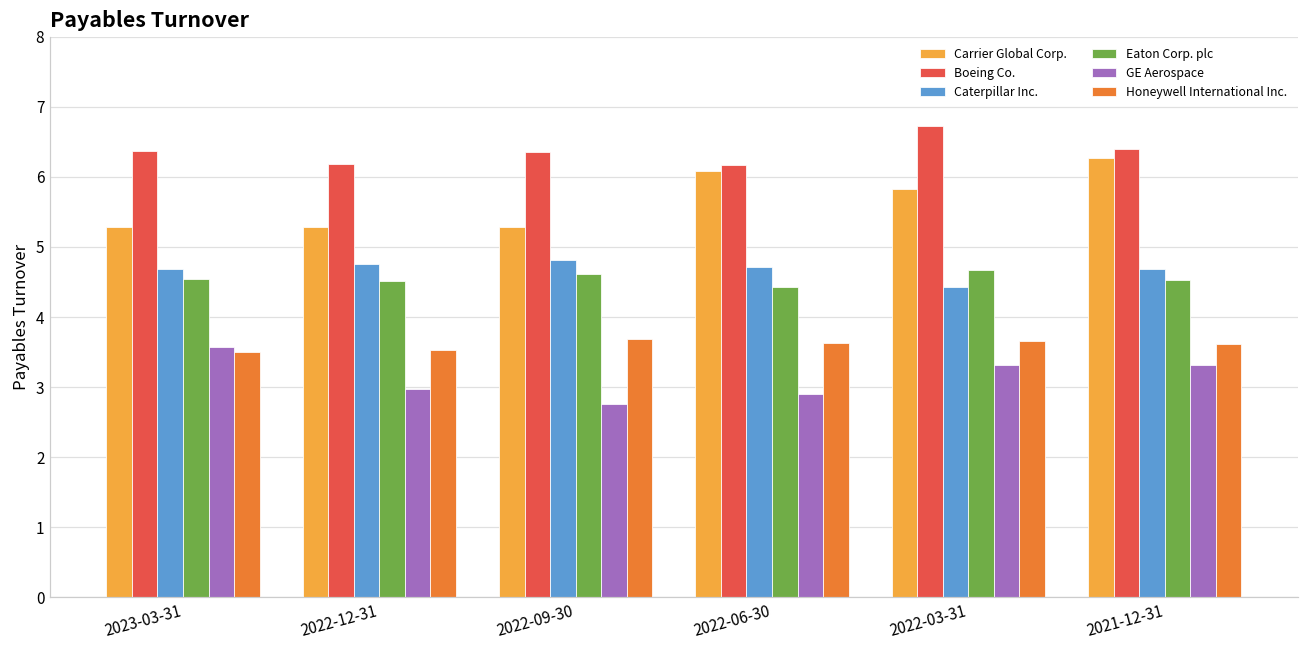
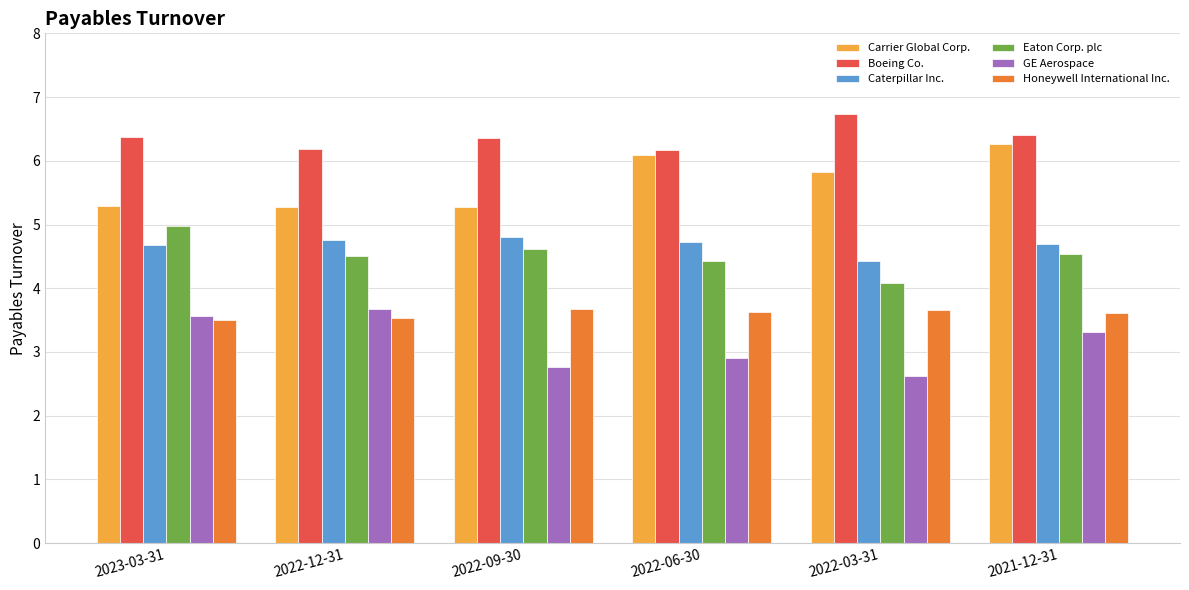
Eaton Corp. plc, 2023-03-31: 4.6 -> 5.0
GE Aerospace, 2022-12-31: 3.0 -> 3.7
Eaton Corp. plc, 2022-03-31: 4.7 -> 4.1
GE Aerospace, 2022-03-31: 3.3 -> 2.6
